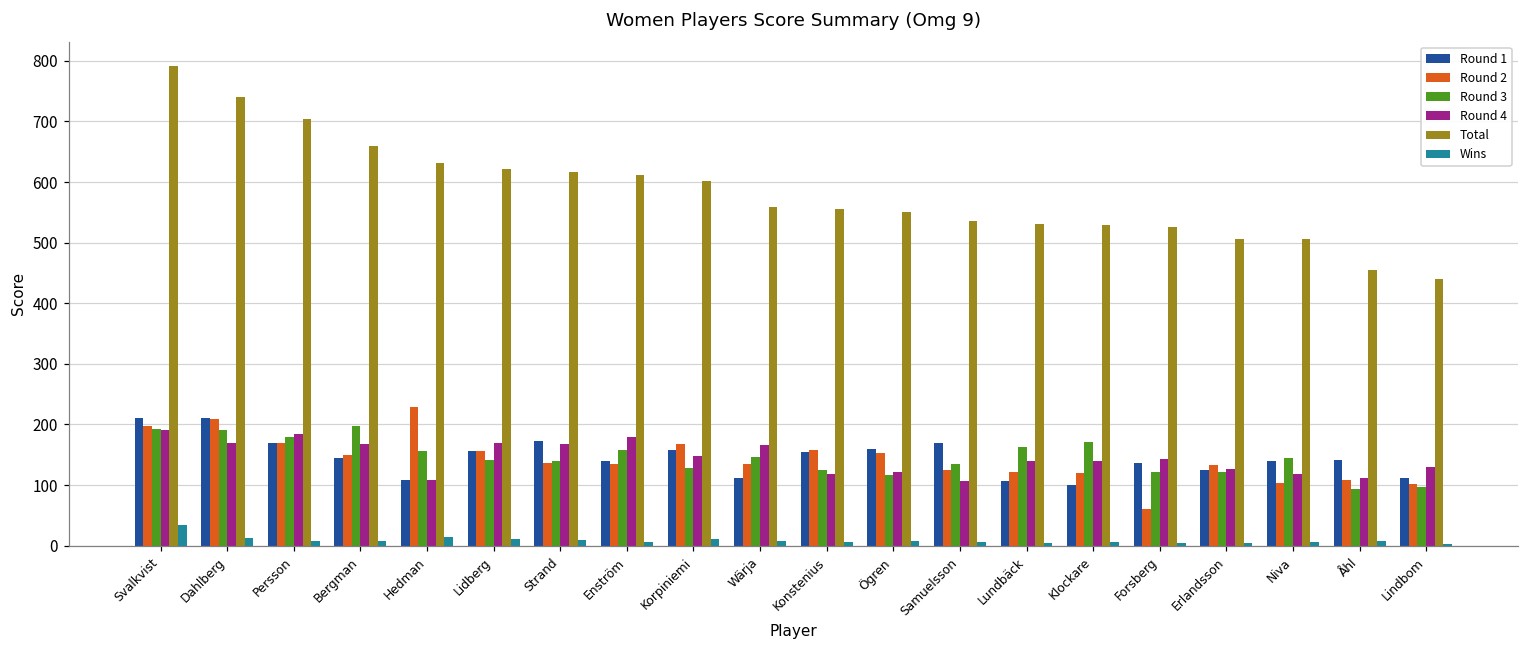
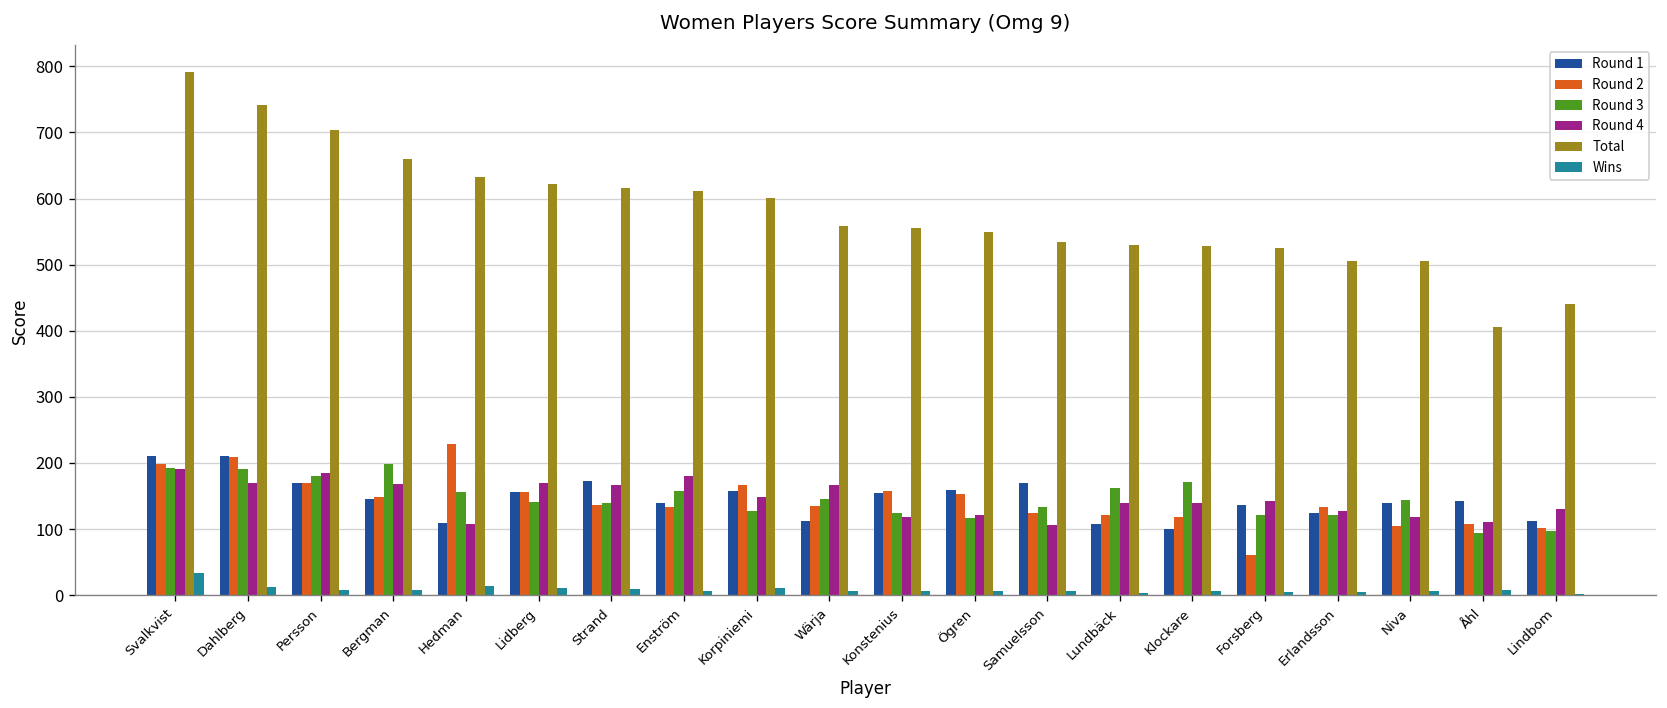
Total, Åhl: 460 -> 410
